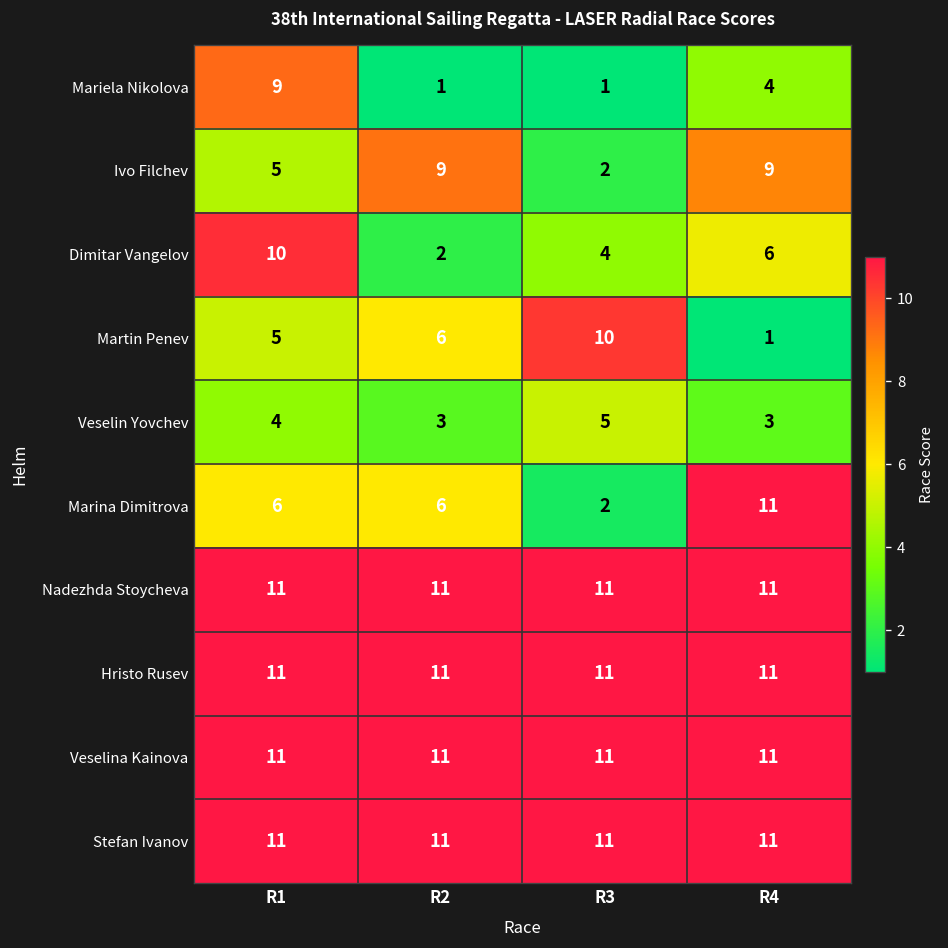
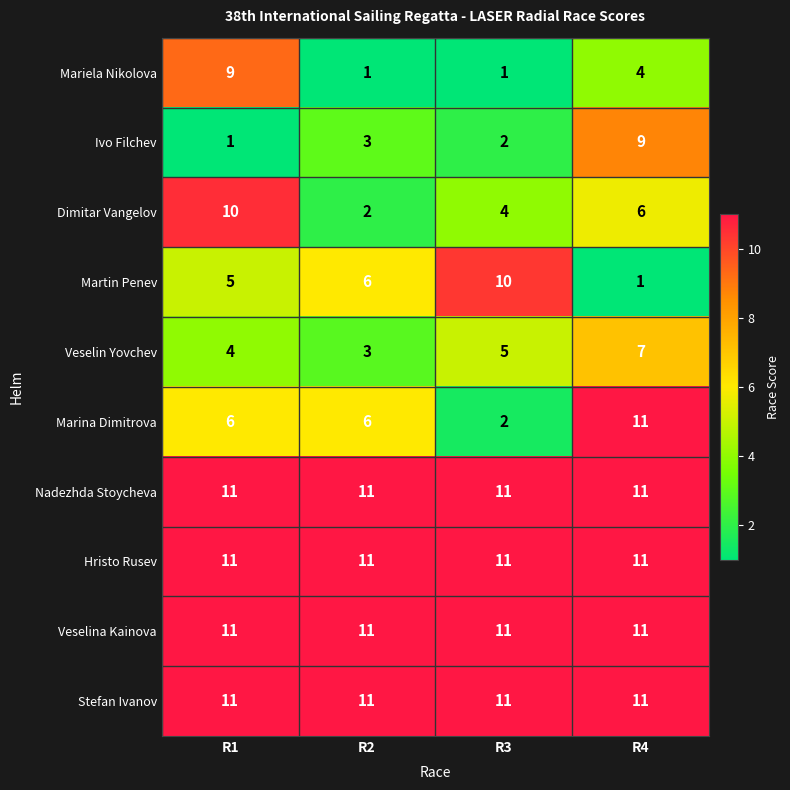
Ivo Filchev, R1: 5 -> 1
Ivo Filchev, R2: 9 -> 3
Veselin Yovchev, R4: 3 -> 7
